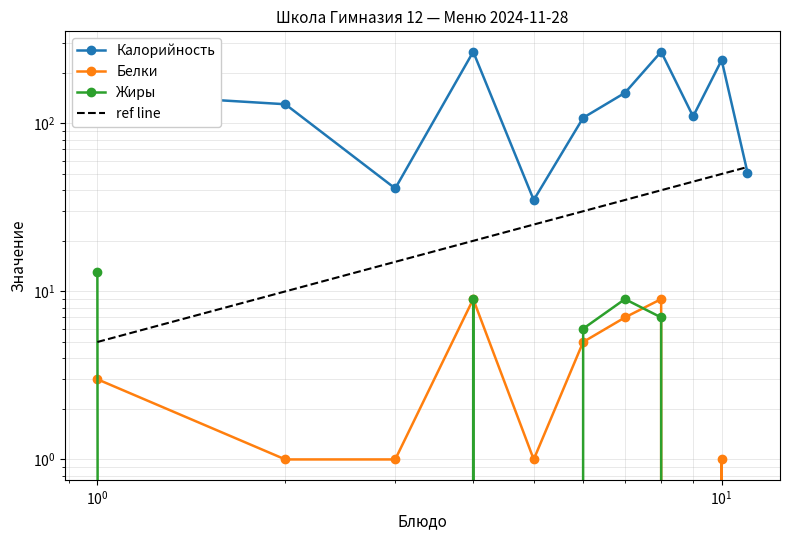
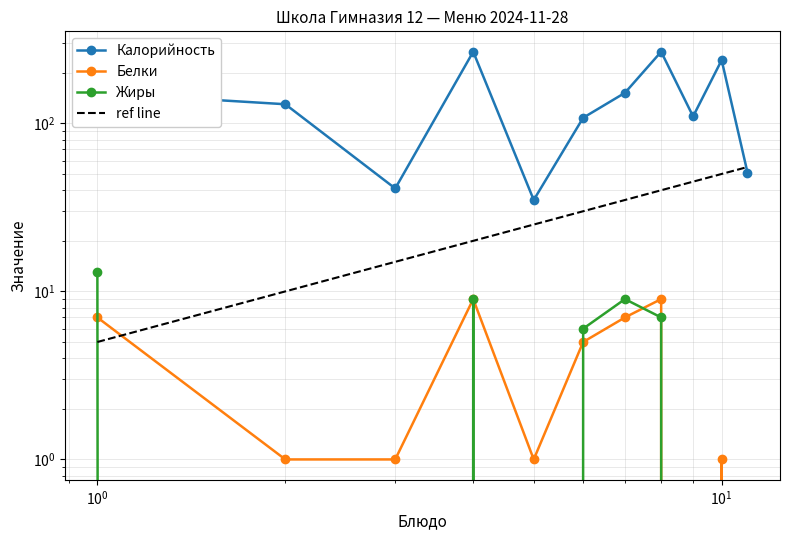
Белки, 10^0: 3 -> 7
